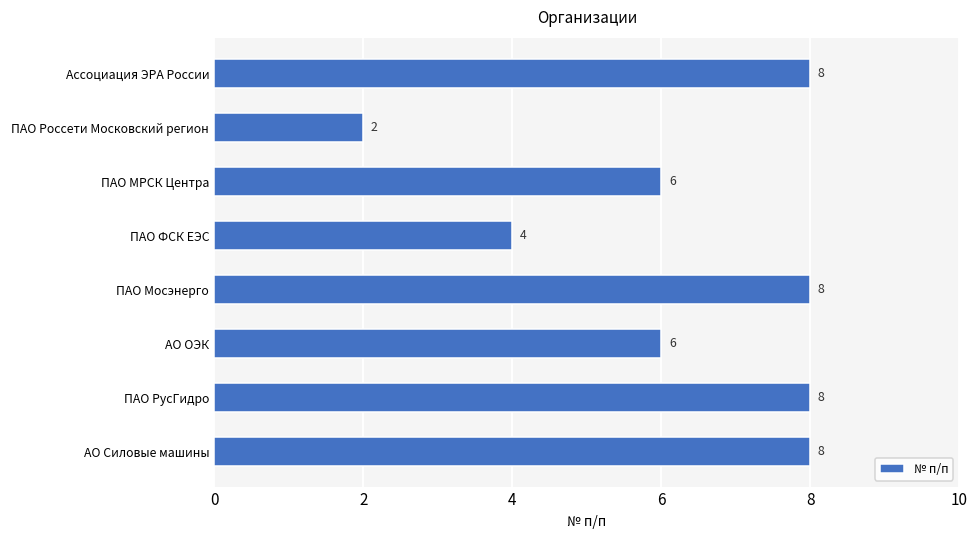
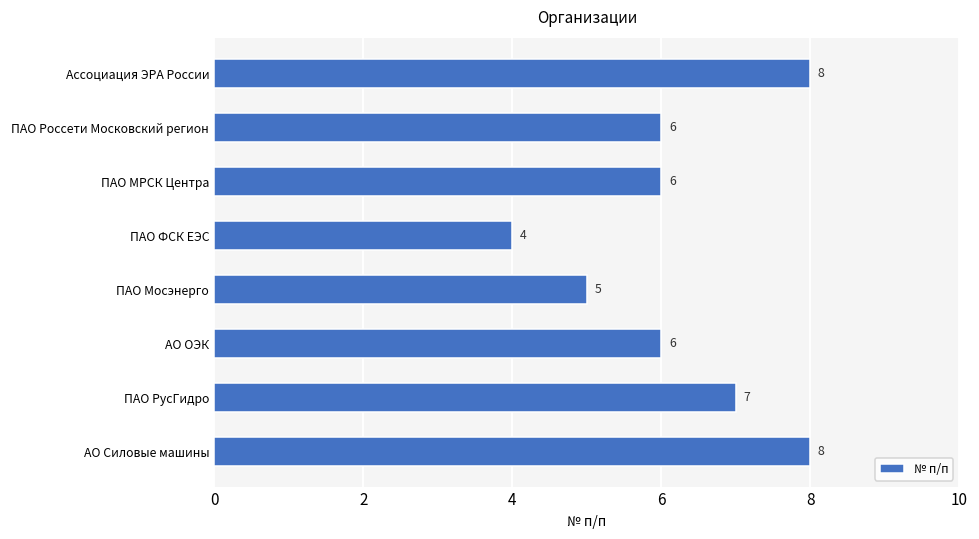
ПАО Россети Московский регион: 2 -> 6
ПАО Мосэнерго: 8 -> 5
ПАО РусГидро: 8 -> 7
